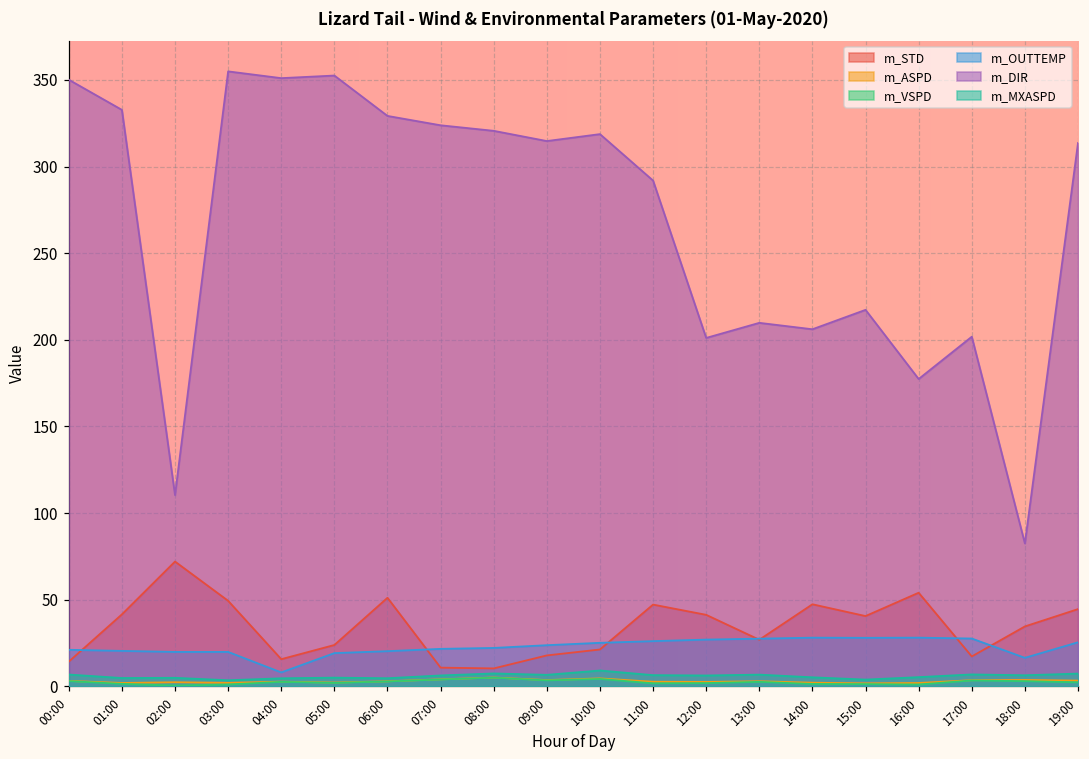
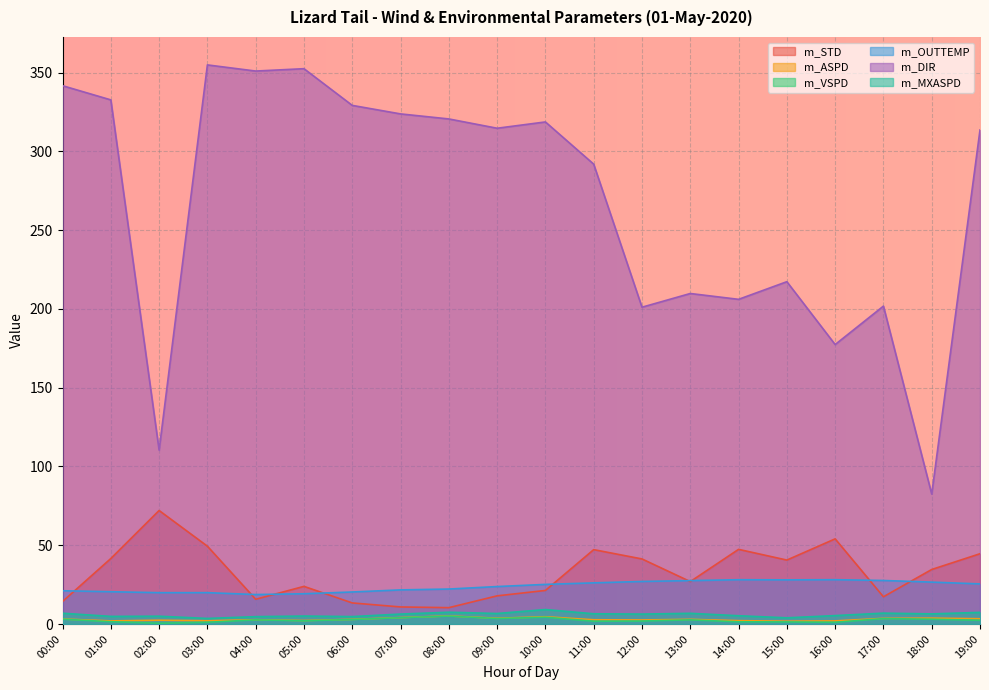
m_DIR, 00:00: 350 -> 342
m_OUTTEMP, 04:00: 8 -> 19
m_STD, 06:00: 51 -> 13
m_OUTTEMP, 18:00: 17 -> 27
